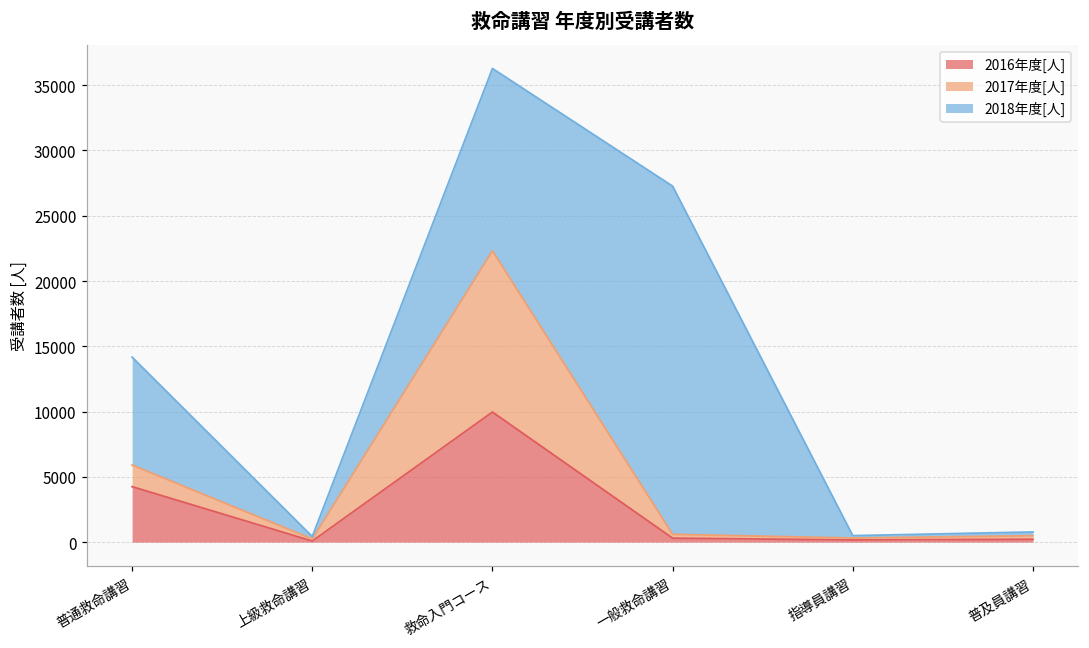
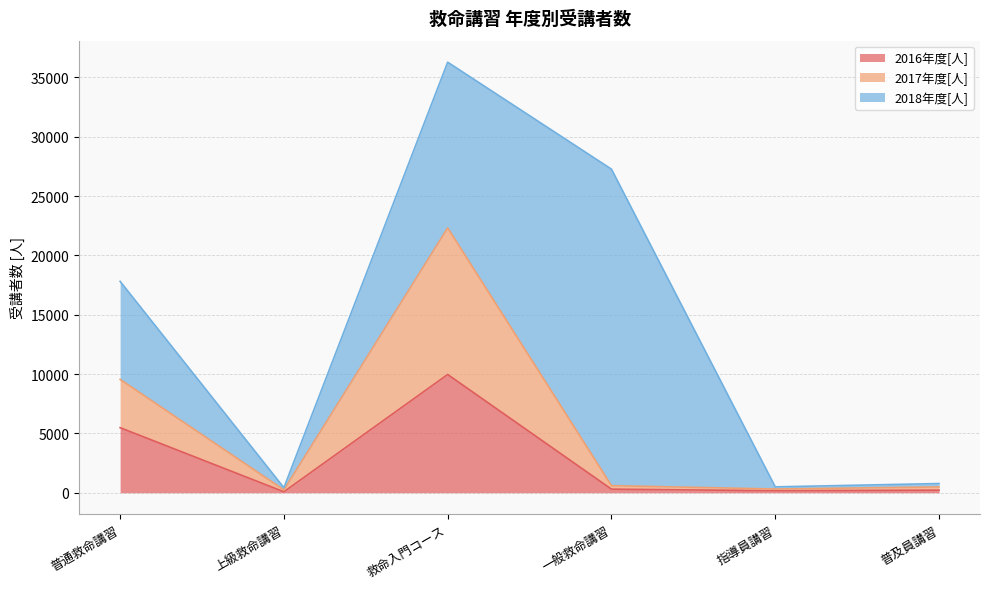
2016年度[人], 普通救命講習: 4200 -> 5500
2017年度[人], 普通救命講習: 1700 -> 4100
